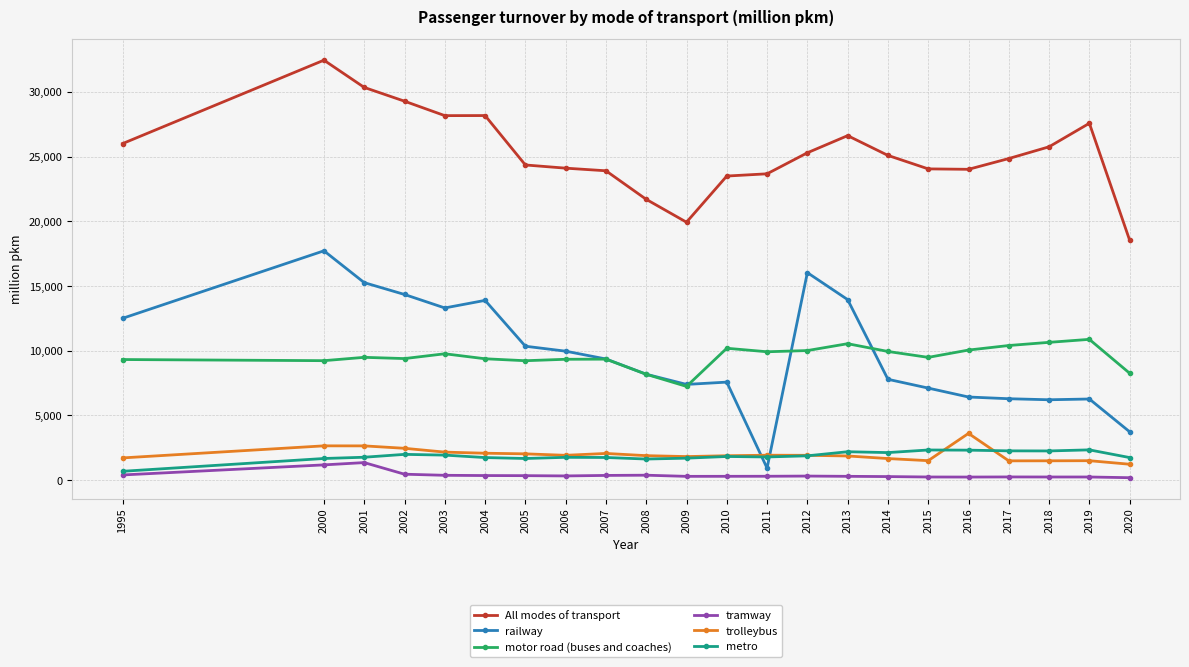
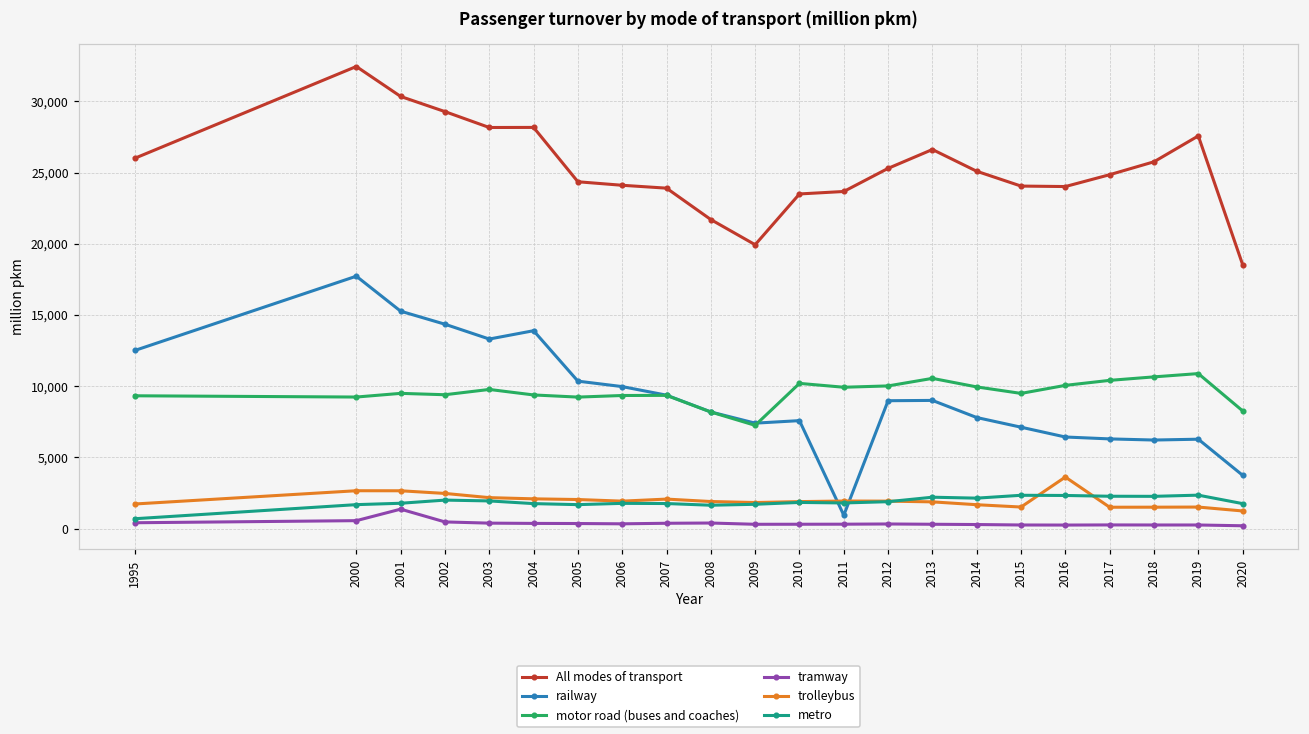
tramway, 2000: 1,200 -> 600
railway, 2012: 16,000 -> 9,000
railway, 2013: 14,000 -> 9,000
